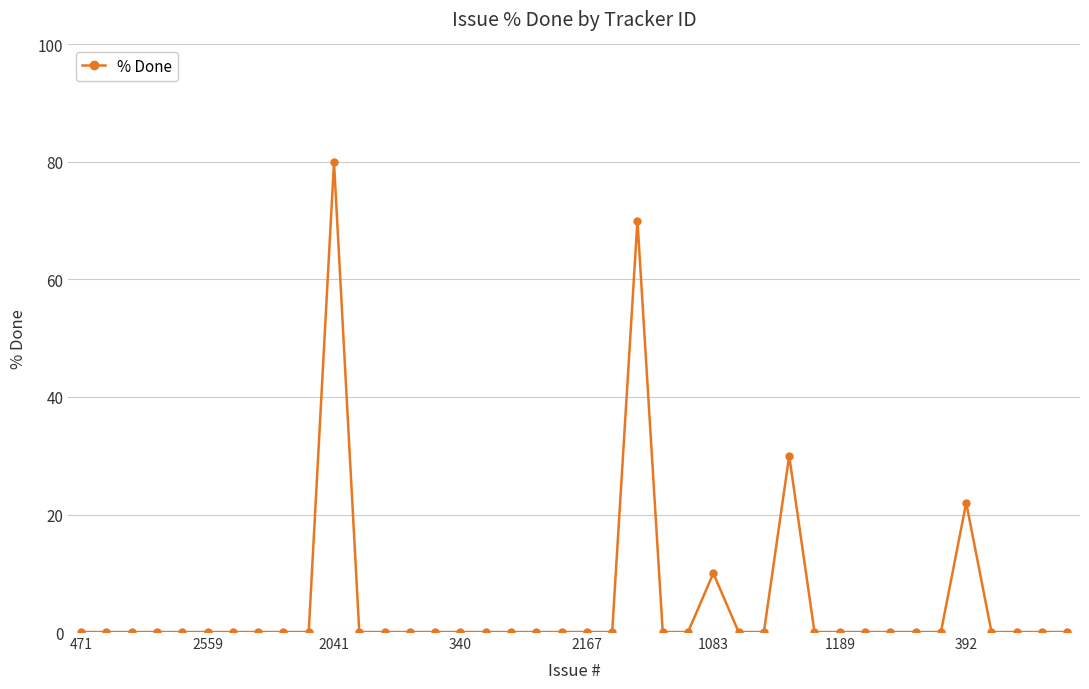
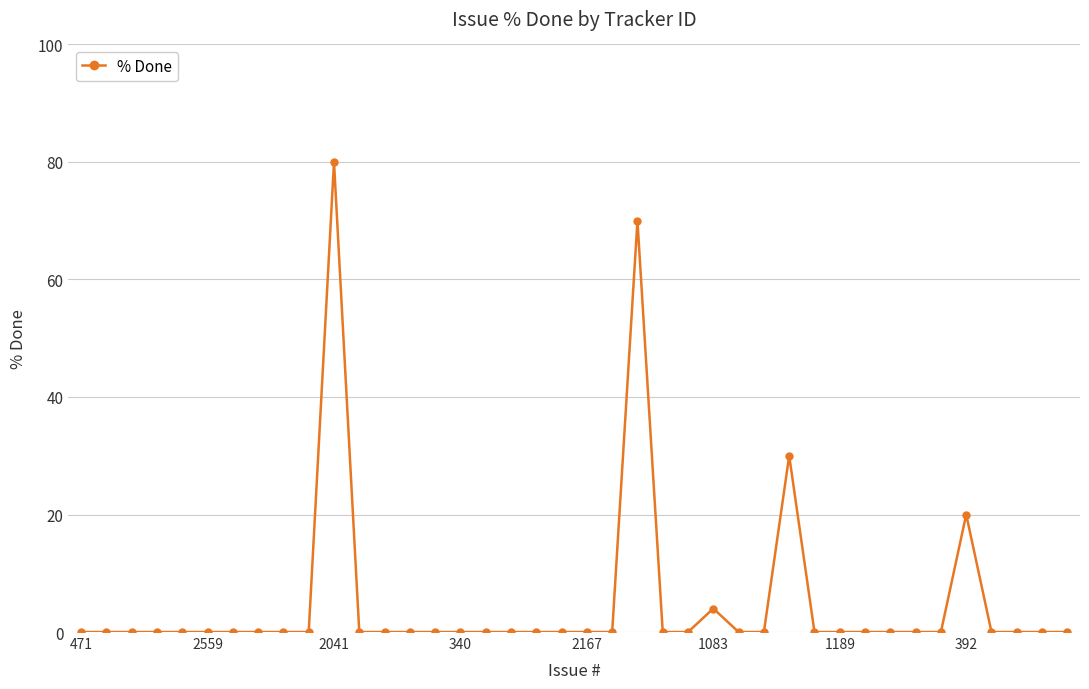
1083: 10 -> 4
392: 22 -> 20
